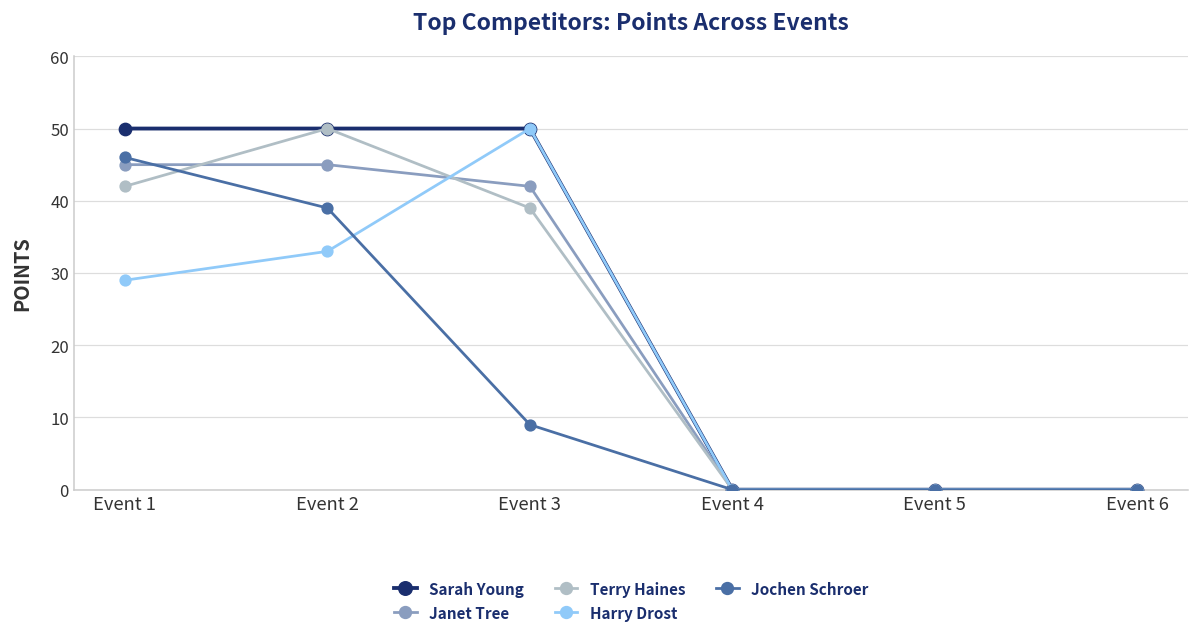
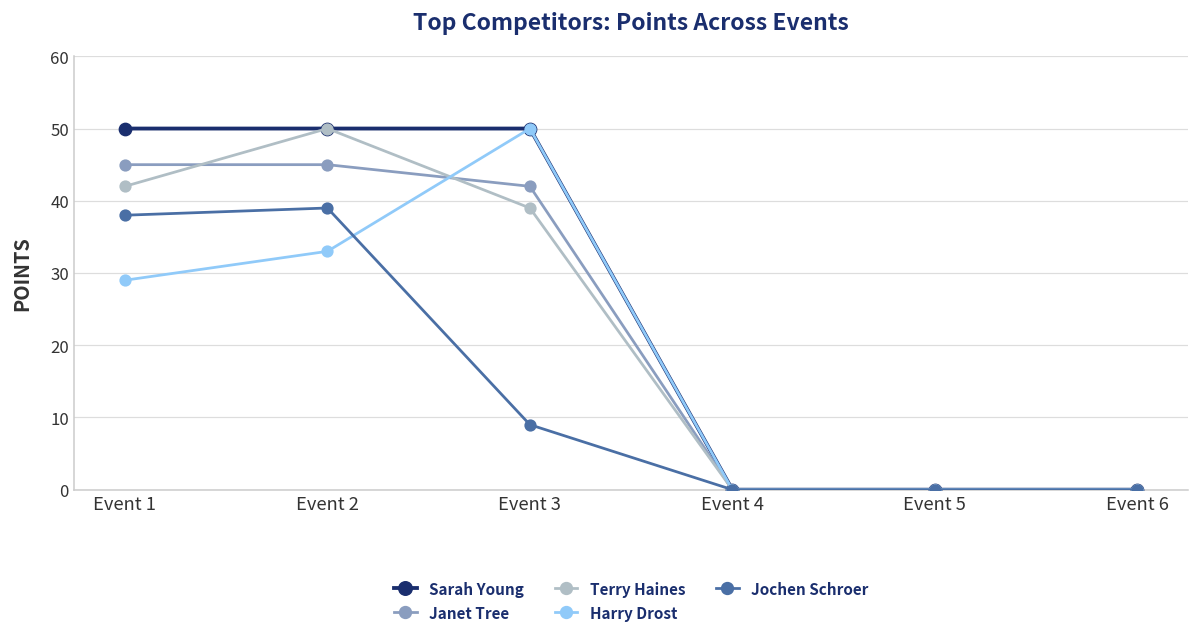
Jochen Schroer, Event 1: 46 -> 38
